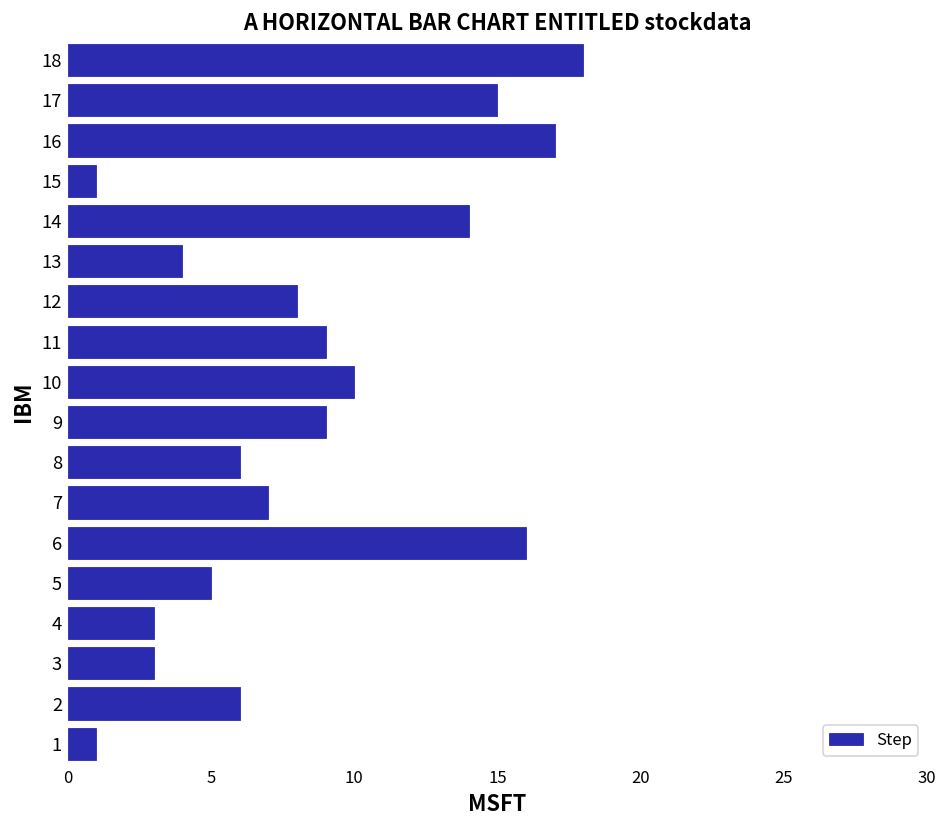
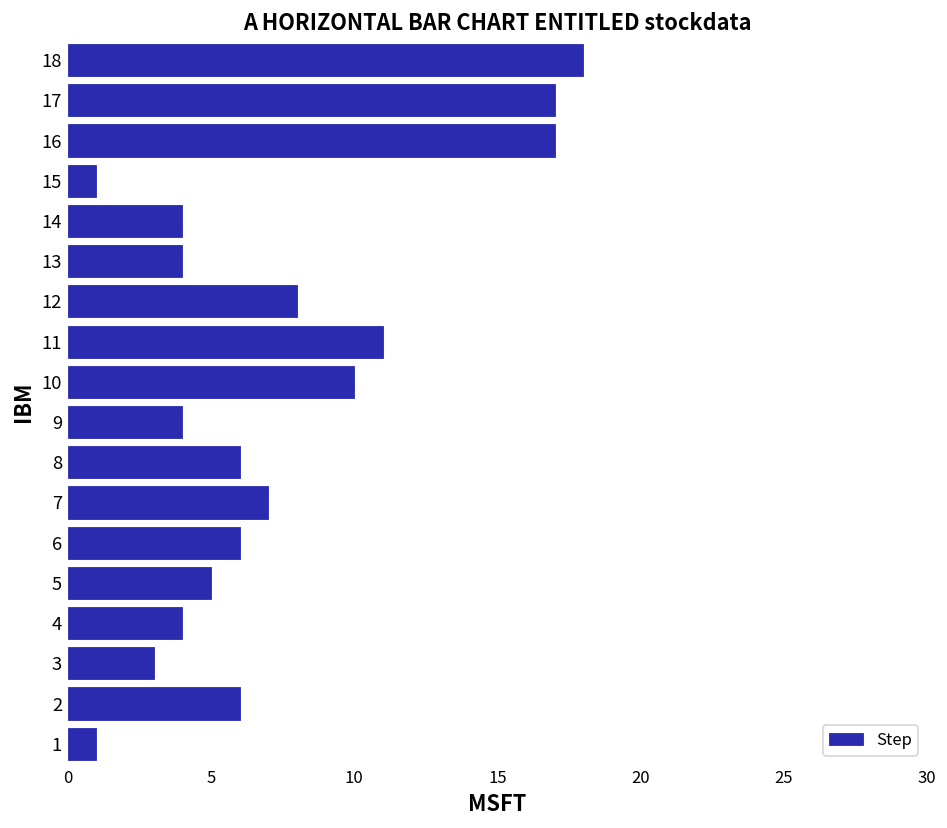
17: 15 -> 17
14: 14 -> 4
11: 9 -> 11
9: 9 -> 4
6: 16 -> 6
4: 3 -> 4
